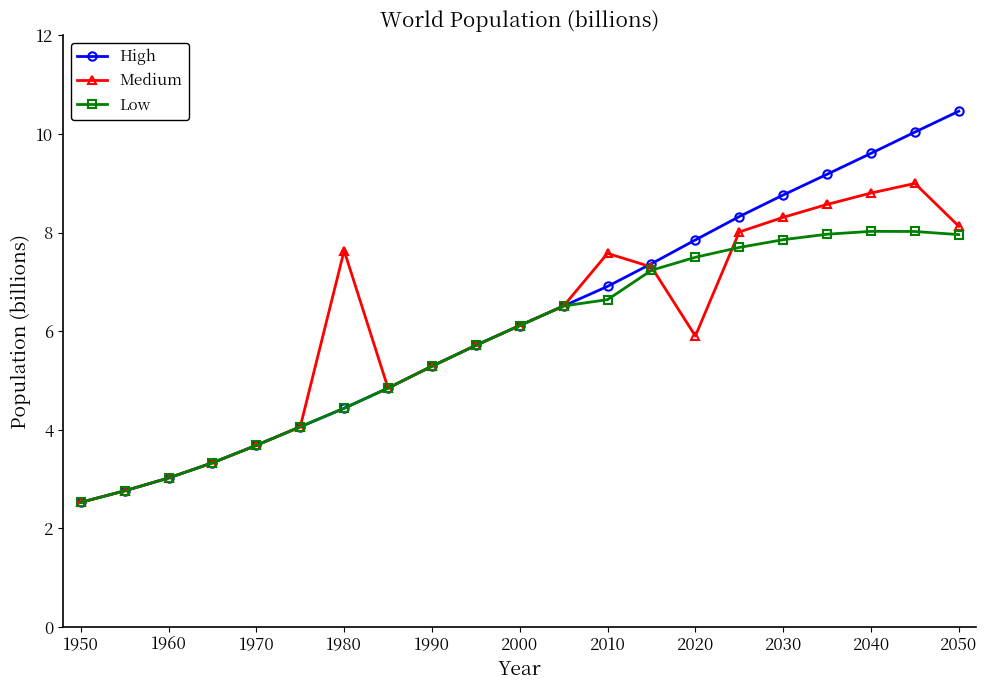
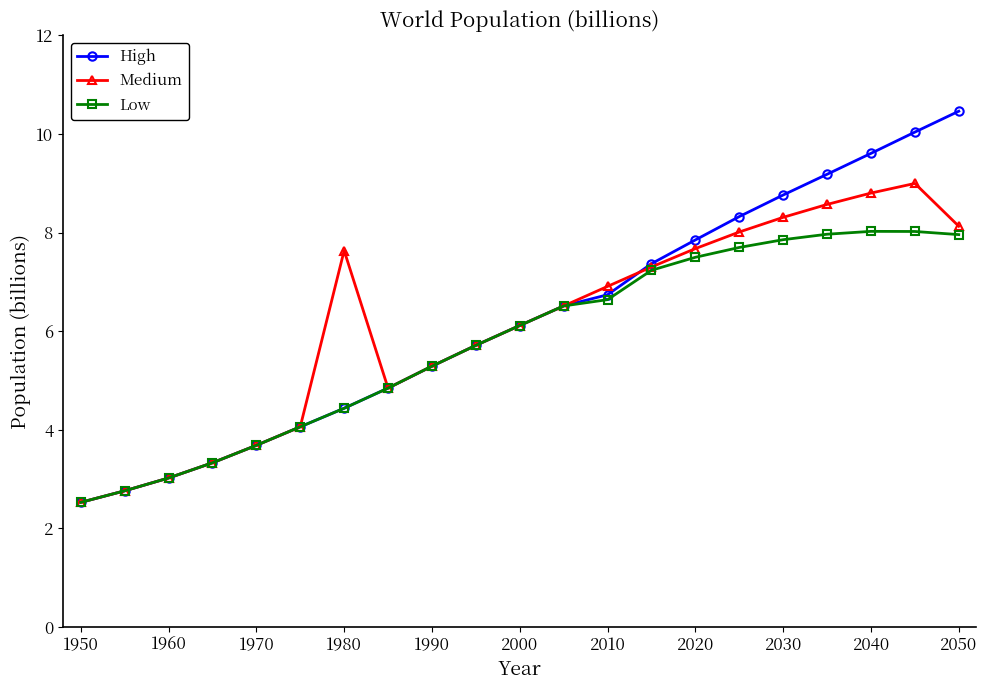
High, 2010: 6.9 -> 6.7
Medium, 2010: 7.6 -> 6.9
Medium, 2020: 5.9 -> 7.7
